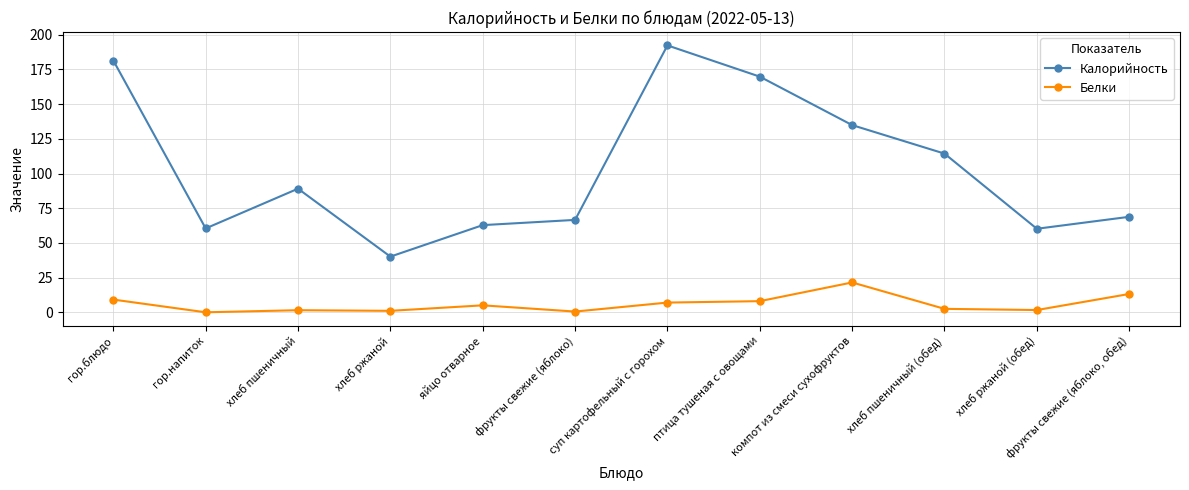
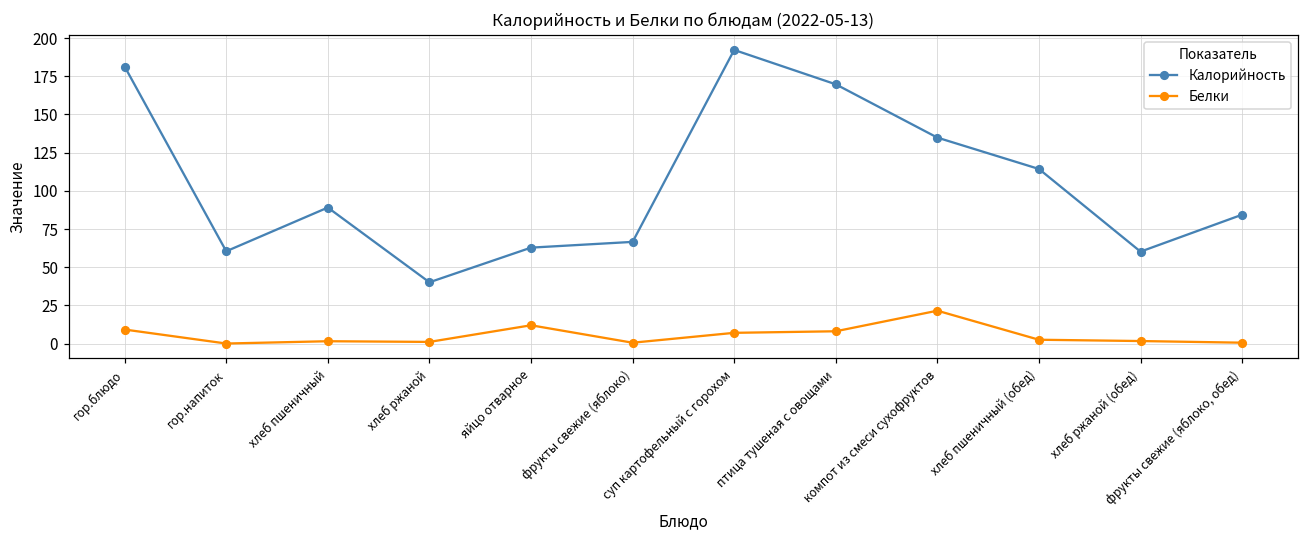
Белки, яйцо отварное: 5 -> 12
Калорийность, фрукты свежие (яблоко, обед): 69 -> 84
Белки, фрукты свежие (яблоко, обед): 13 -> 1
